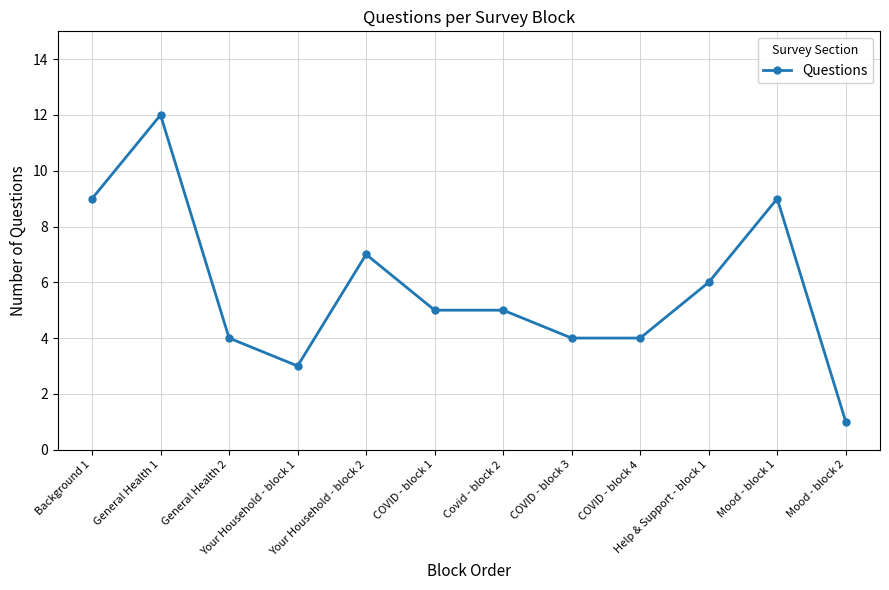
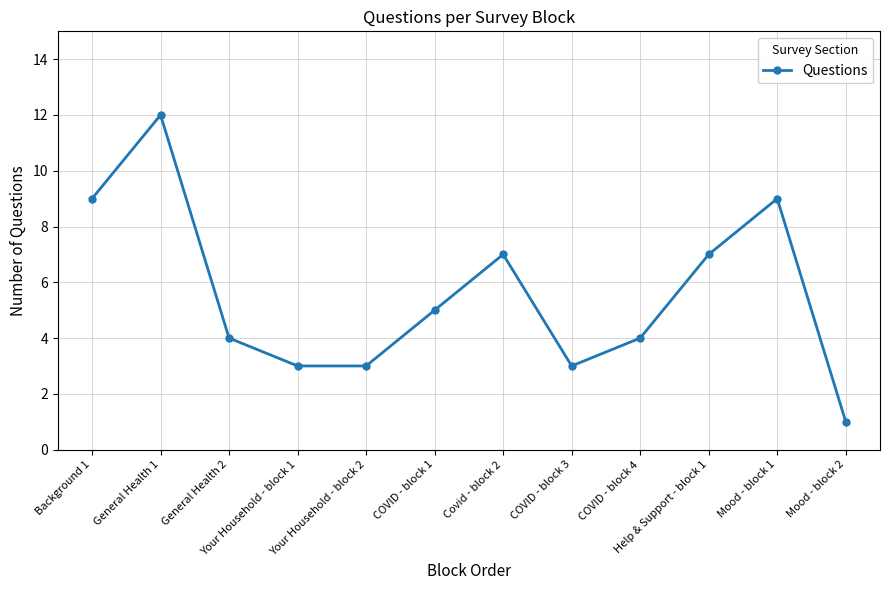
Your Household - block 2: 7 -> 3
Covid - block 2: 5 -> 7
COVID - block 3: 4 -> 3
Help & Support - block 1: 6 -> 7
